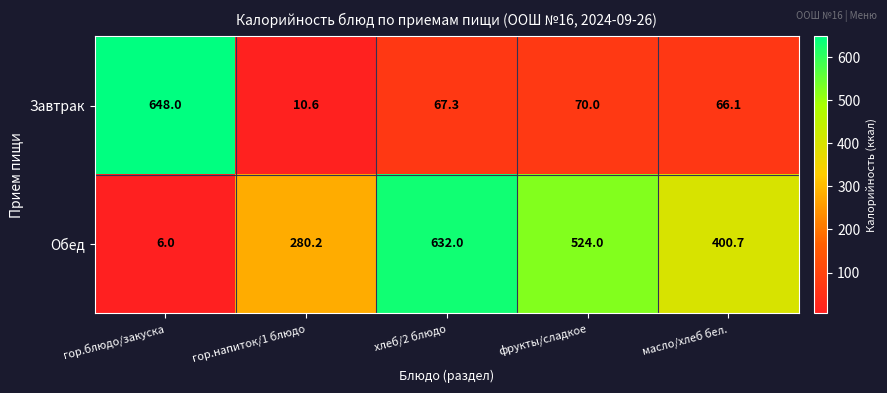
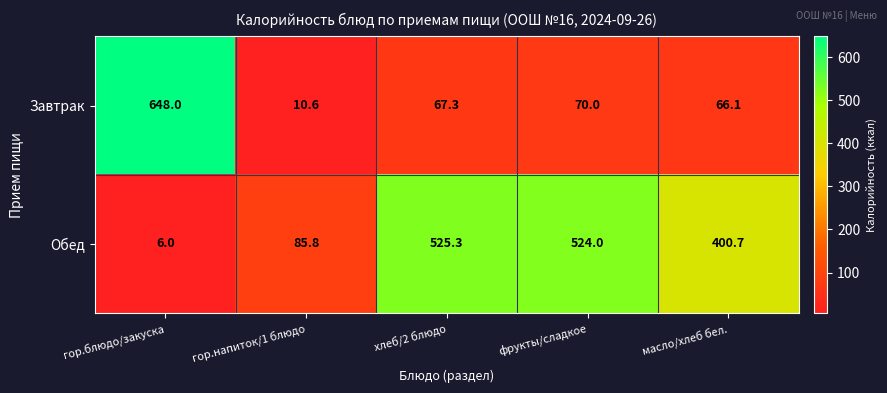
Обед, гор.напиток/1 блюдо: 280.2 -> 85.8
Обед, хлеб/2 блюдо: 632.0 -> 525.3
